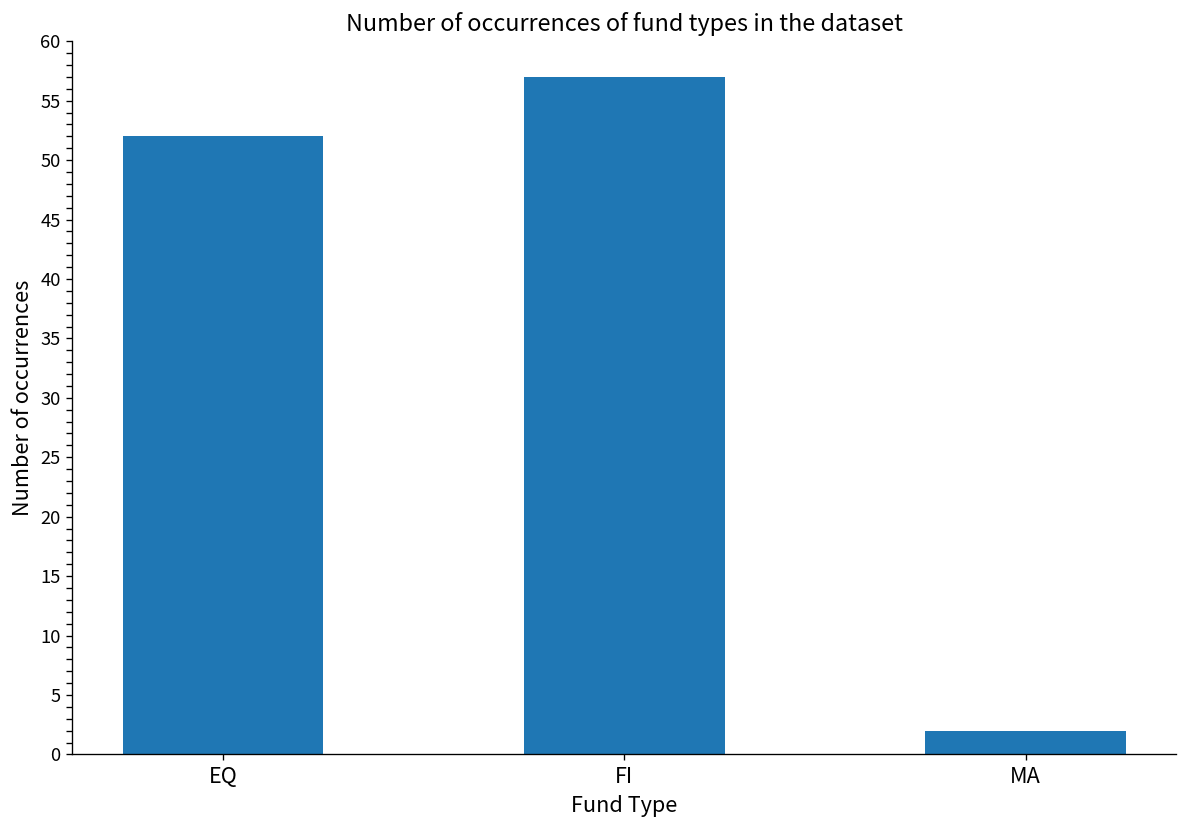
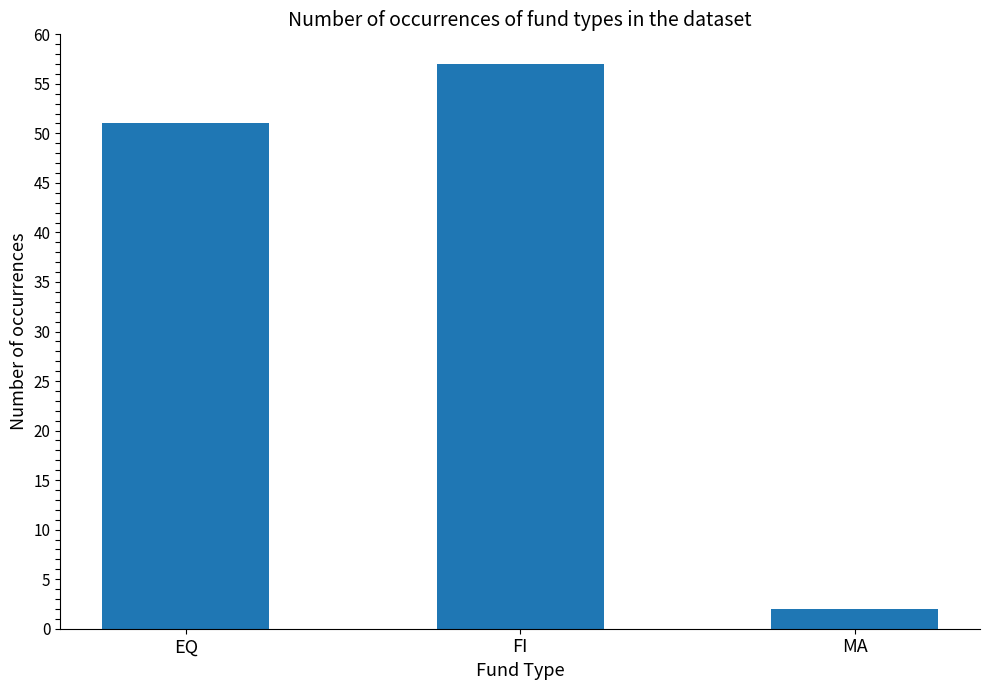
EQ: 52 -> 51
